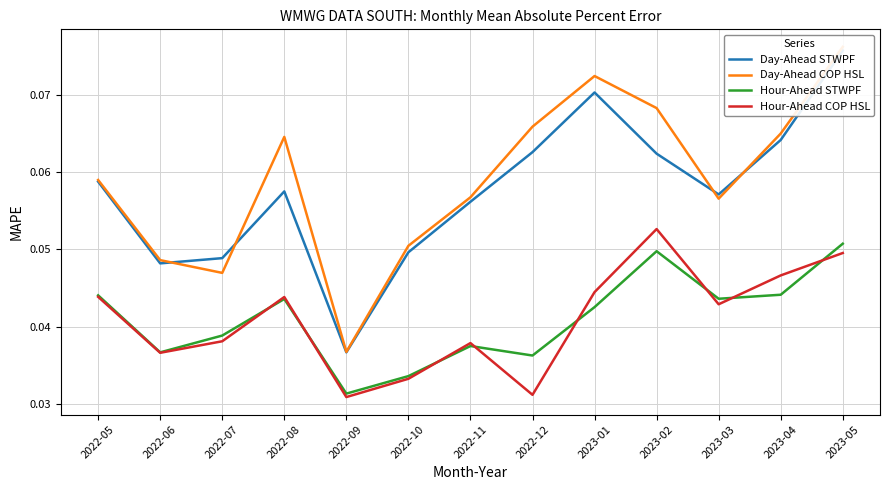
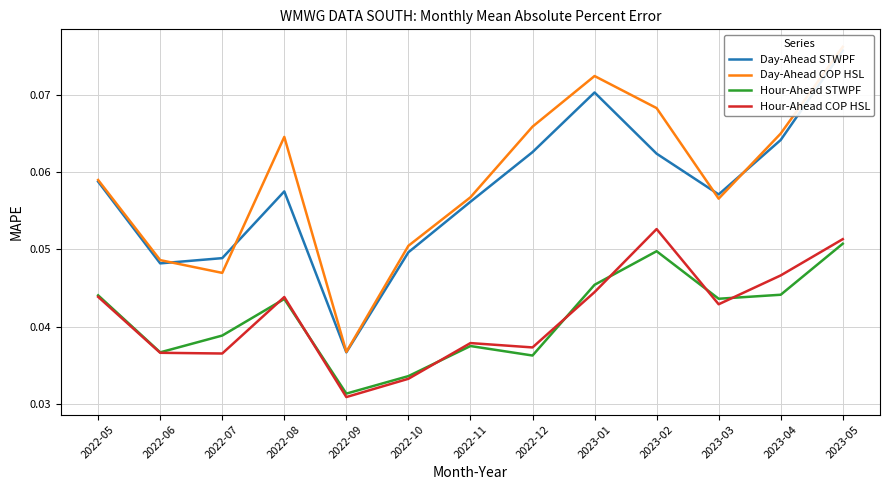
Hour-Ahead COP HSL, 2022-07: 0.038 -> 0.037
Hour-Ahead COP HSL, 2022-12: 0.031 -> 0.037
Hour-Ahead STWPF, 2023-01: 0.043 -> 0.045
Hour-Ahead COP HSL, 2023-05: 0.050 -> 0.051
